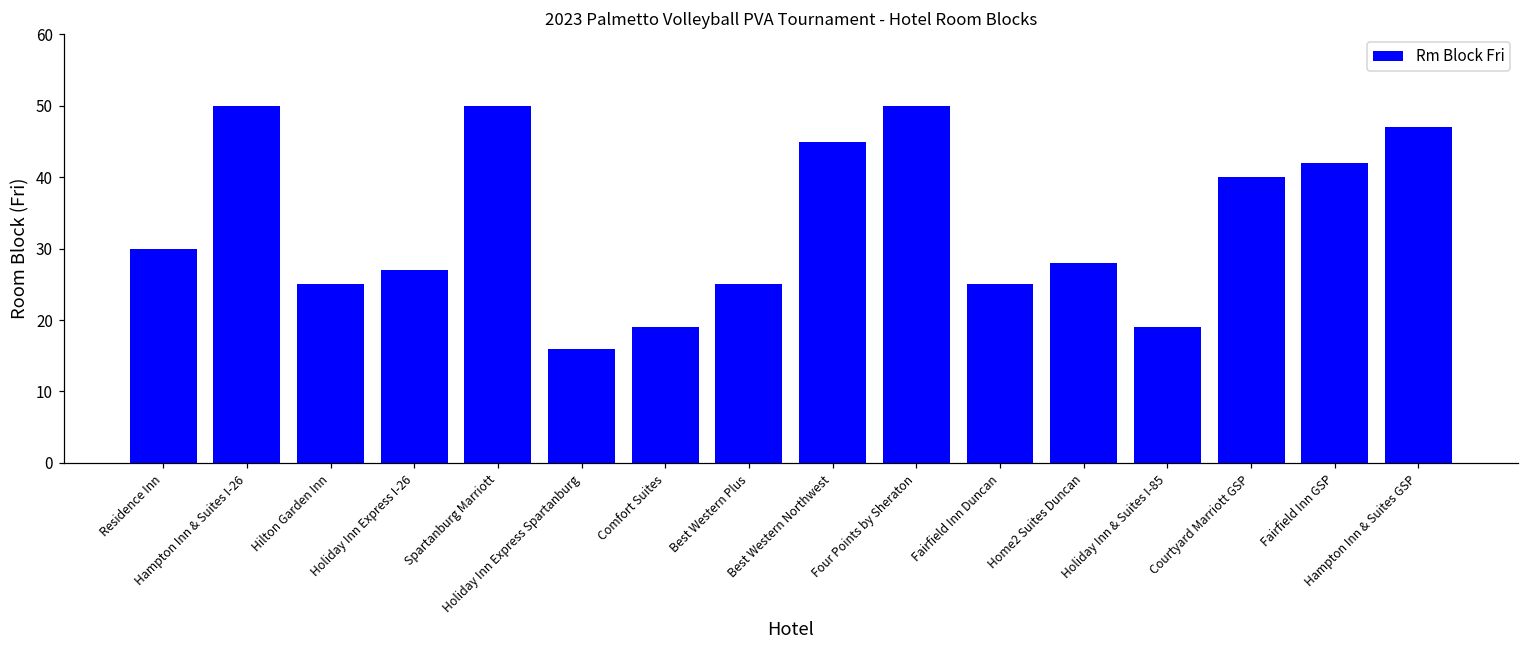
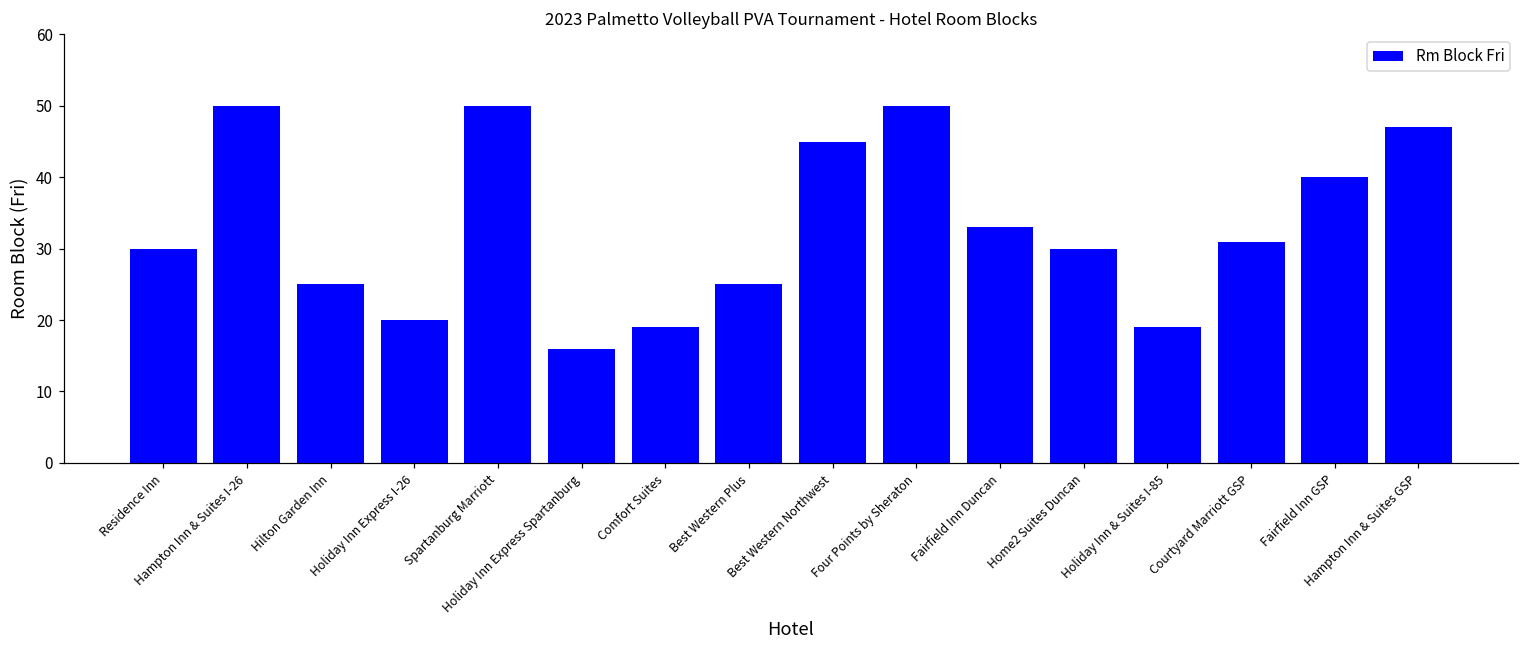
Holiday Inn Express I-26: 27 -> 20
Fairfield Inn Duncan: 25 -> 33
Home2 Suites Duncan: 28 -> 30
Courtyard Marriott GSP: 40 -> 31
Fairfield Inn GSP: 42 -> 40
